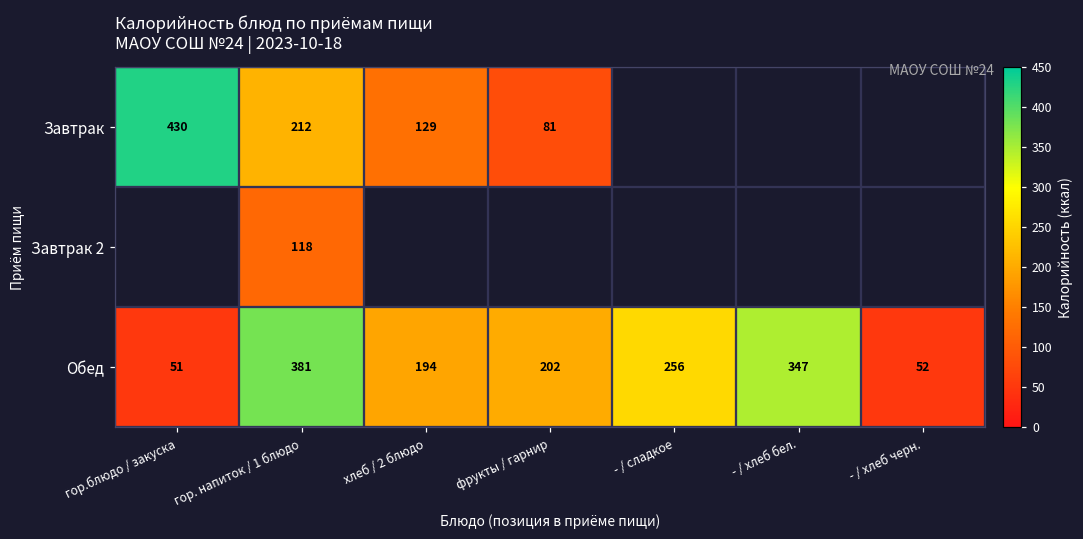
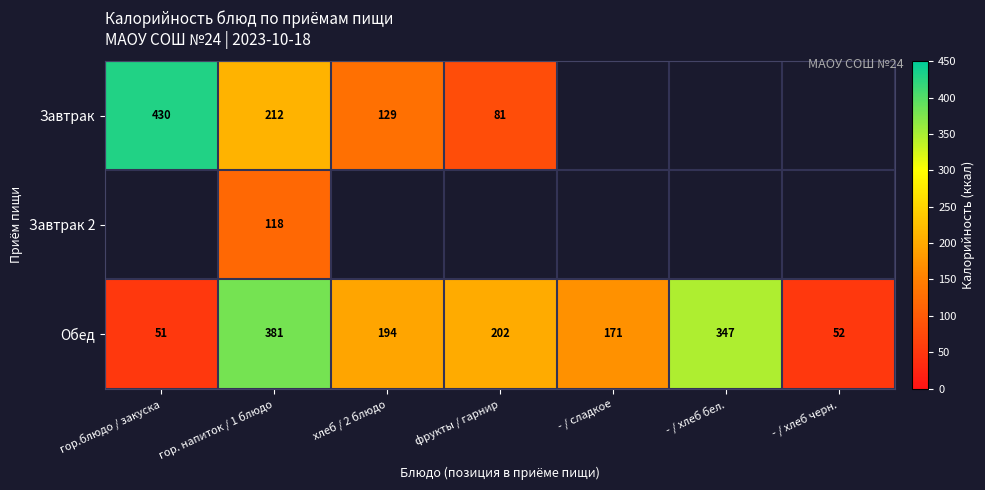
Обед, - / сладкое: 256 -> 171
